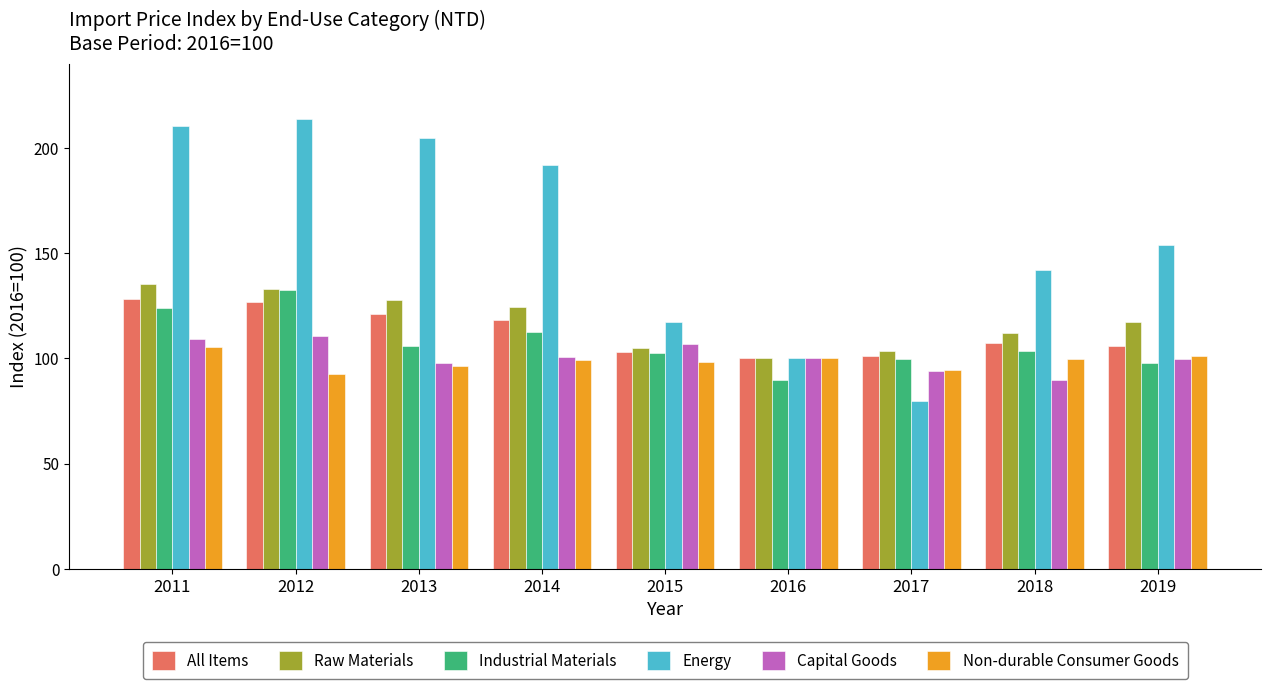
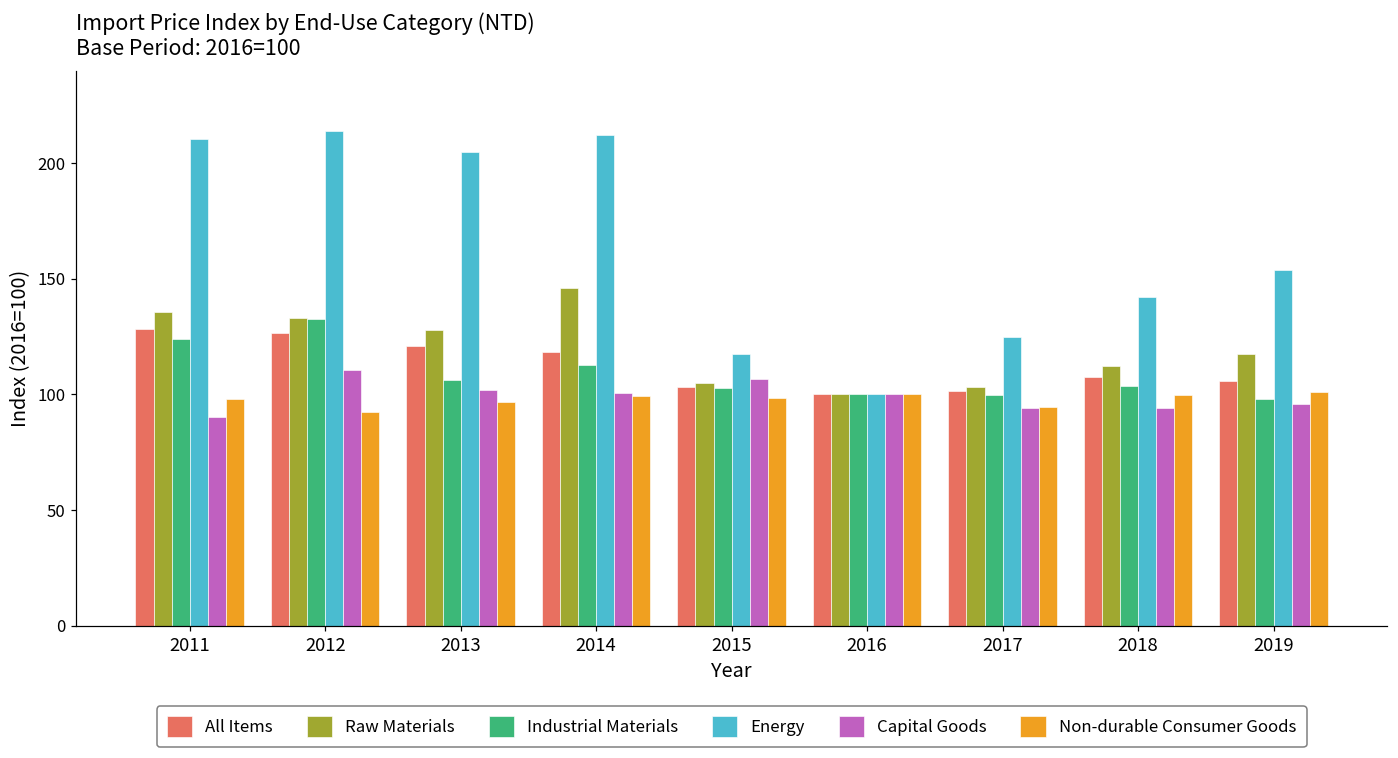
Capital Goods, 2011: 109 -> 90
Non-durable Consumer Goods, 2011: 106 -> 98
Capital Goods, 2013: 98 -> 102
Raw Materials, 2014: 125 -> 146
Energy, 2014: 192 -> 212
Industrial Materials, 2016: 90 -> 100
Energy, 2017: 80 -> 125
Capital Goods, 2018: 90 -> 94
Capital Goods, 2019: 100 -> 96
